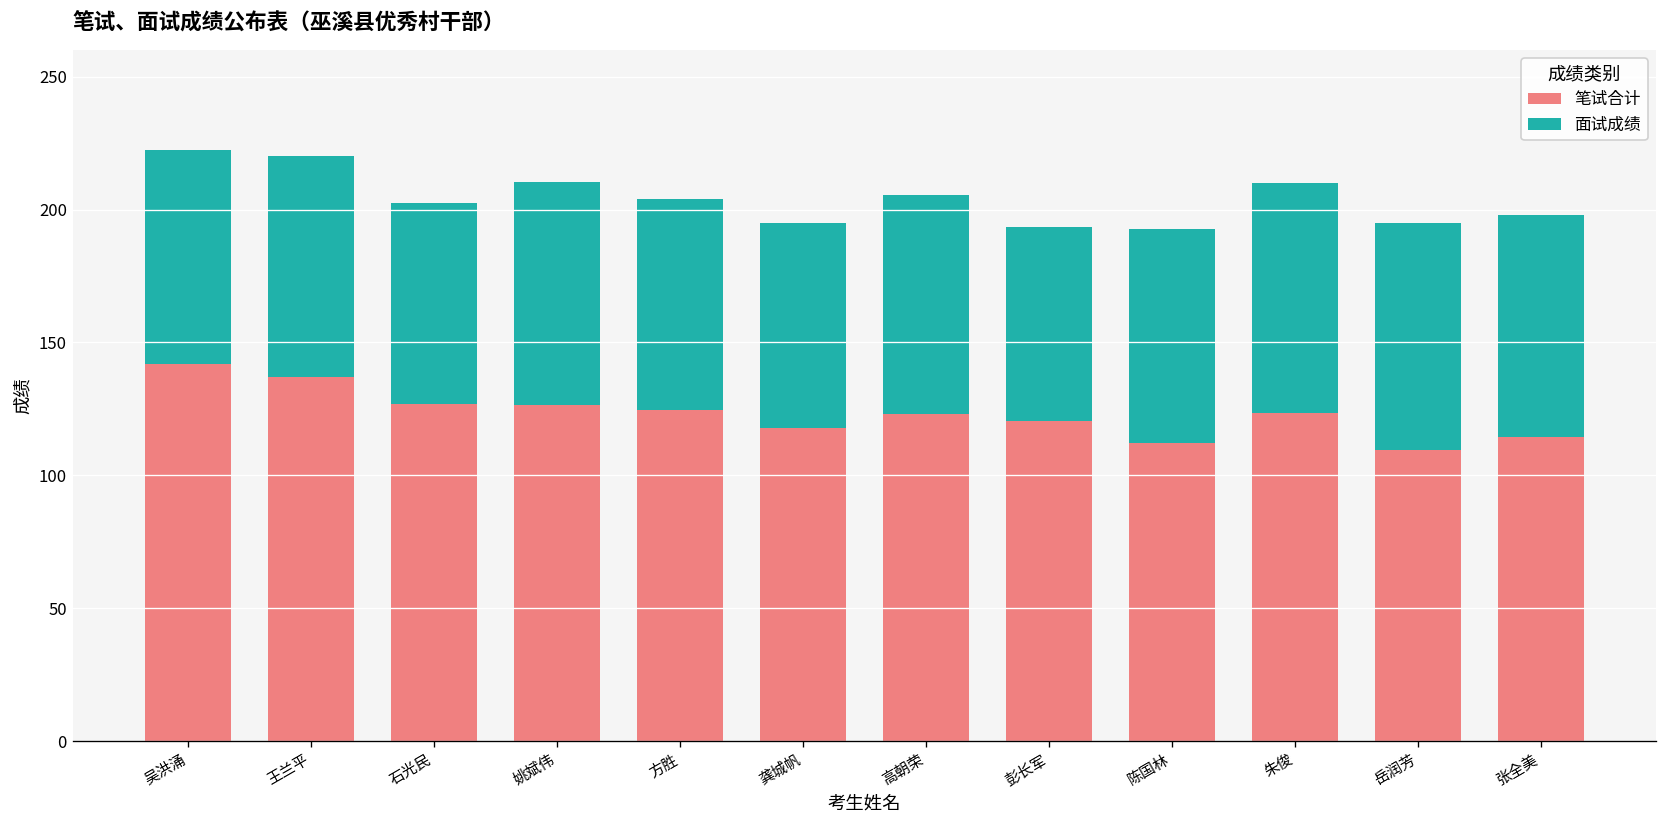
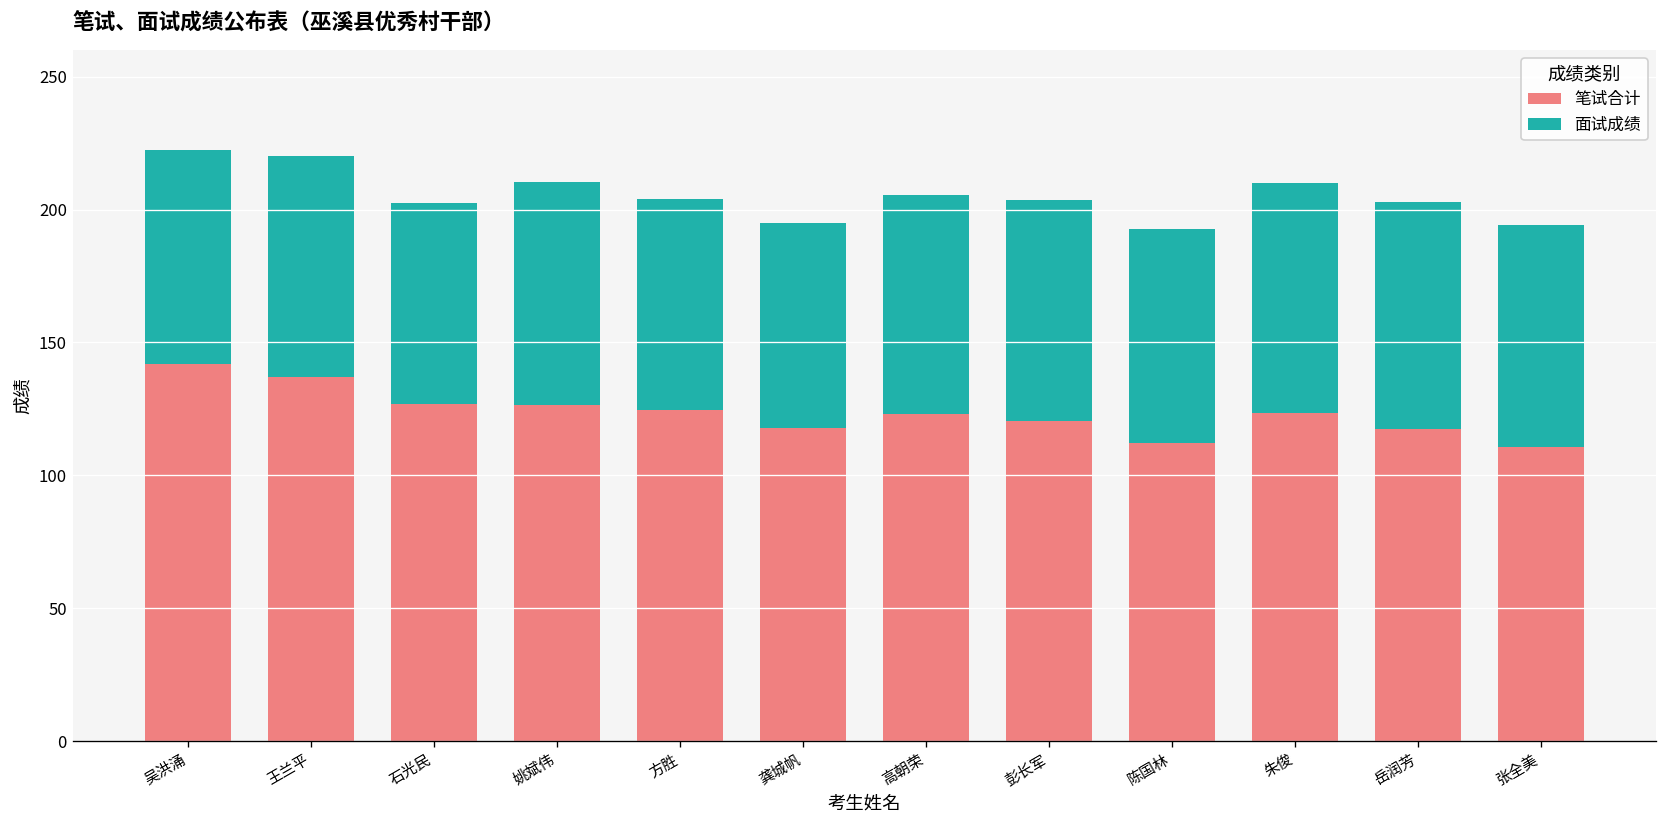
面试成绩, 彭长军: 73 -> 83
笔试合计, 岳润芳: 110 -> 118
笔试合计, 张全美: 115 -> 111
